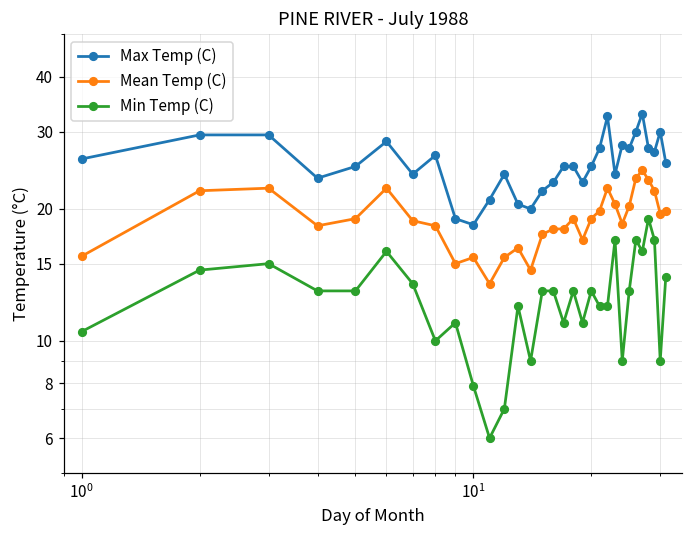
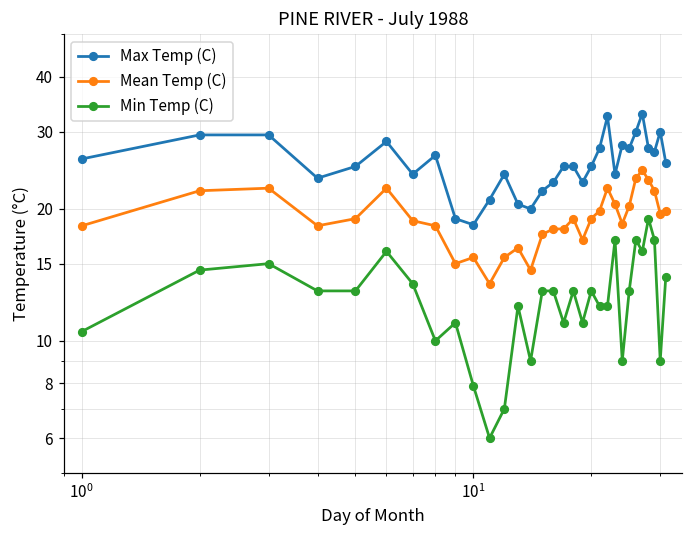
Mean Temp (C), 10^0: 15.6 -> 18
